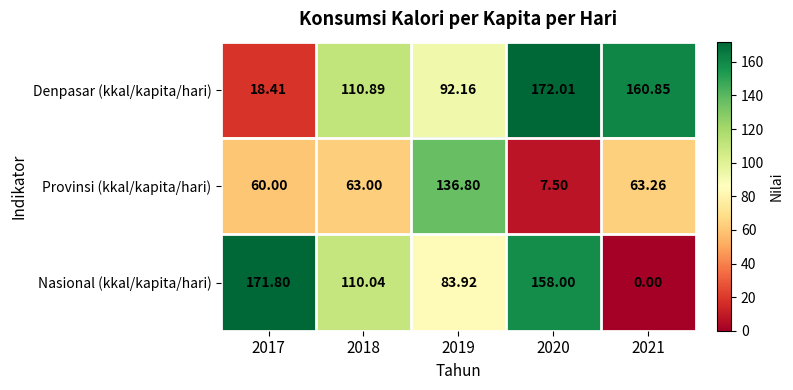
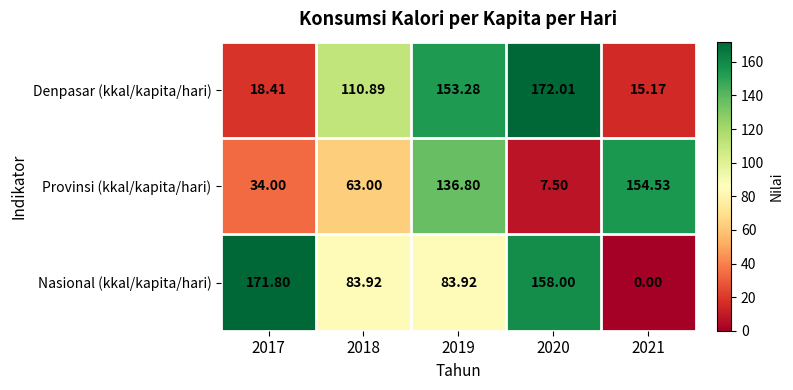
Denpasar (kkal/kapita/hari), 2019: 92.16 -> 153.28
Denpasar (kkal/kapita/hari), 2021: 160.85 -> 15.17
Provinsi (kkal/kapita/hari), 2017: 60.00 -> 34.00
Provinsi (kkal/kapita/hari), 2021: 63.26 -> 154.53
Nasional (kkal/kapita/hari), 2018: 110.04 -> 83.92
